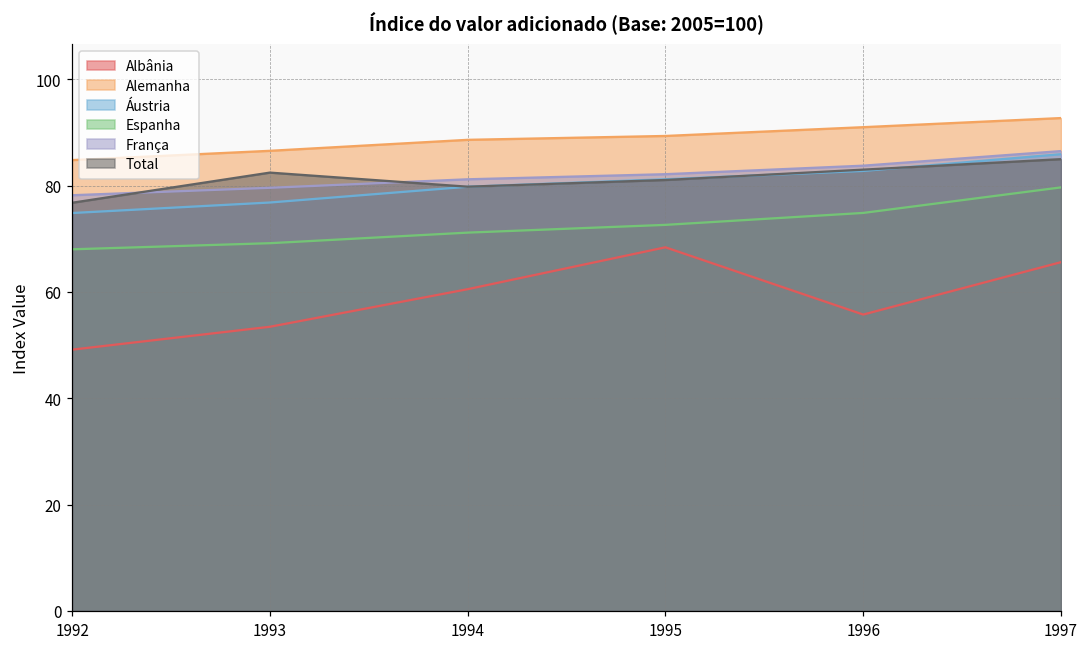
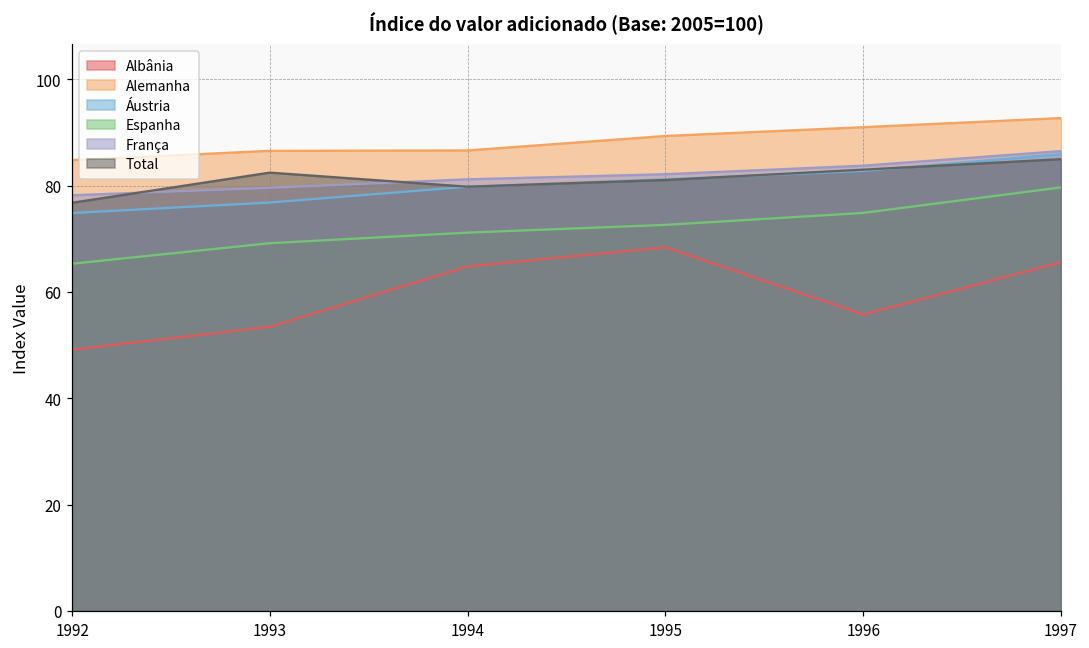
Espanha, 1992: 68 -> 65
Albânia, 1994: 61 -> 65
Alemanha, 1994: 89 -> 87
